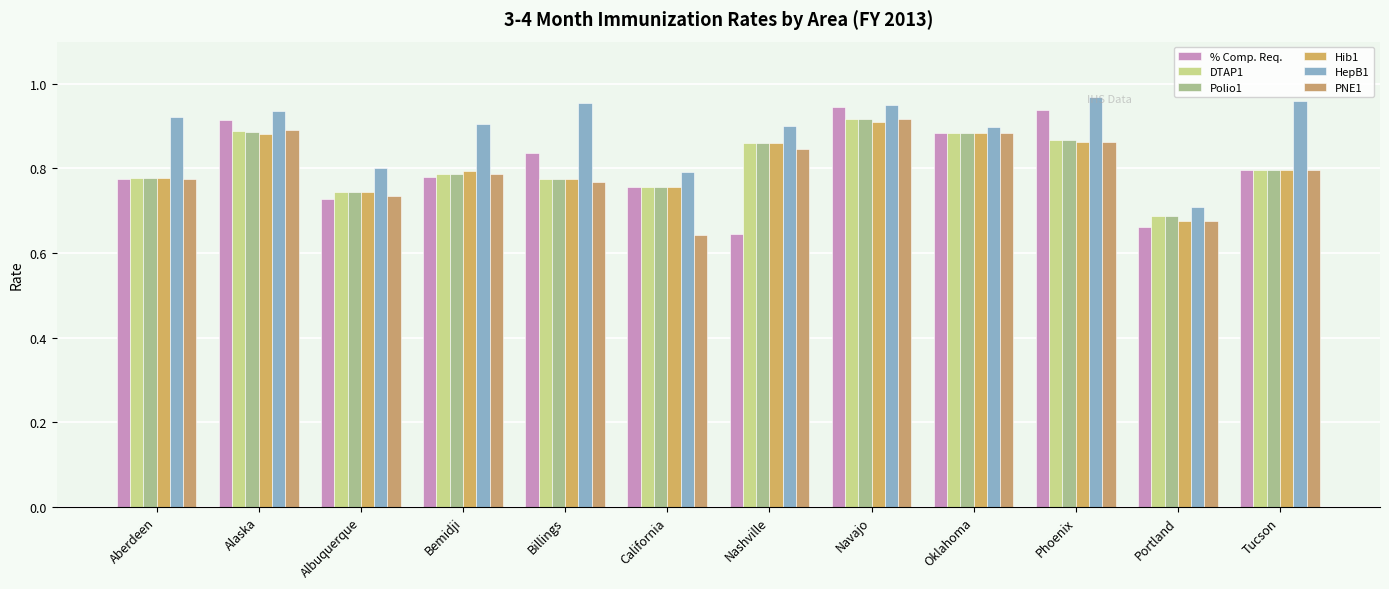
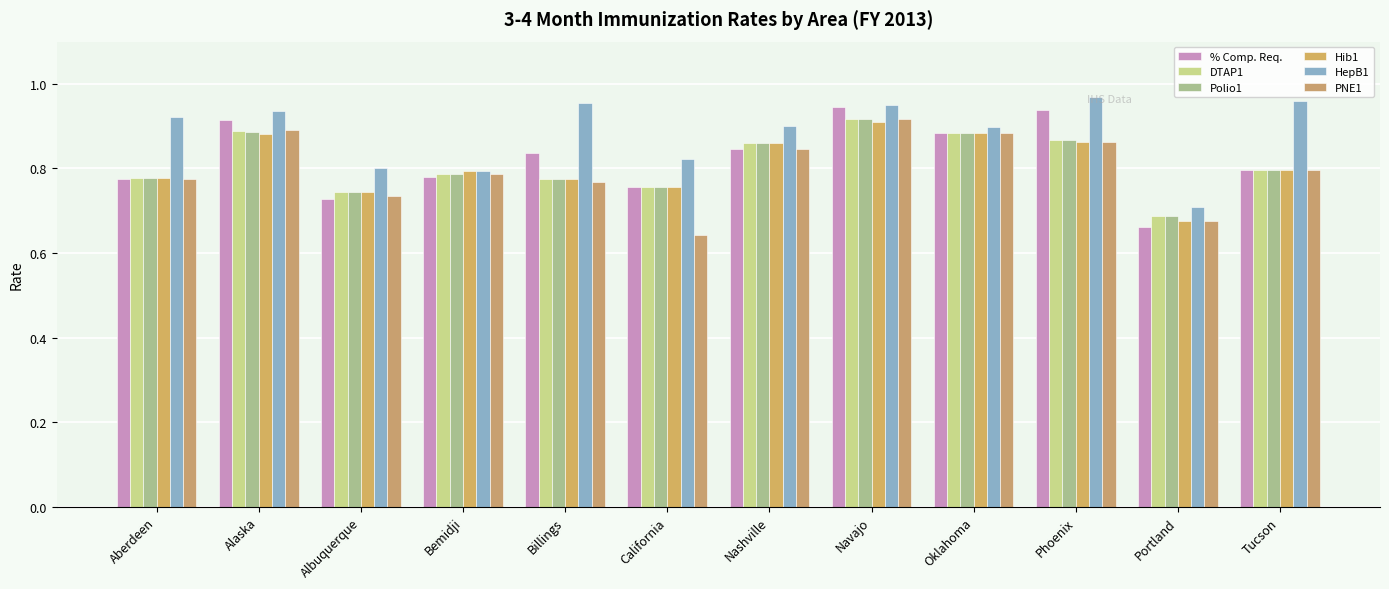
HepB1, Bemidji: 0.90 -> 0.79
HepB1, California: 0.79 -> 0.82
% Comp. Req., Nashville: 0.65 -> 0.85
